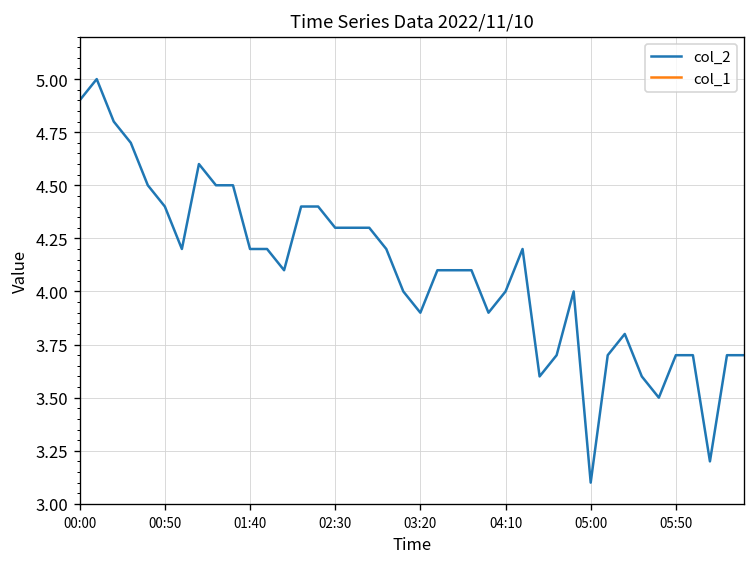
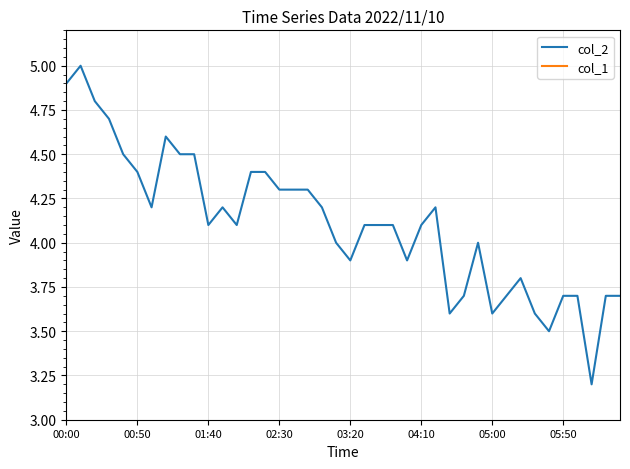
col_2, 01:40: 4.2 -> 4.1
col_2, 04:10: 4.0 -> 4.1
col_2, 05:00: 3.1 -> 3.6
